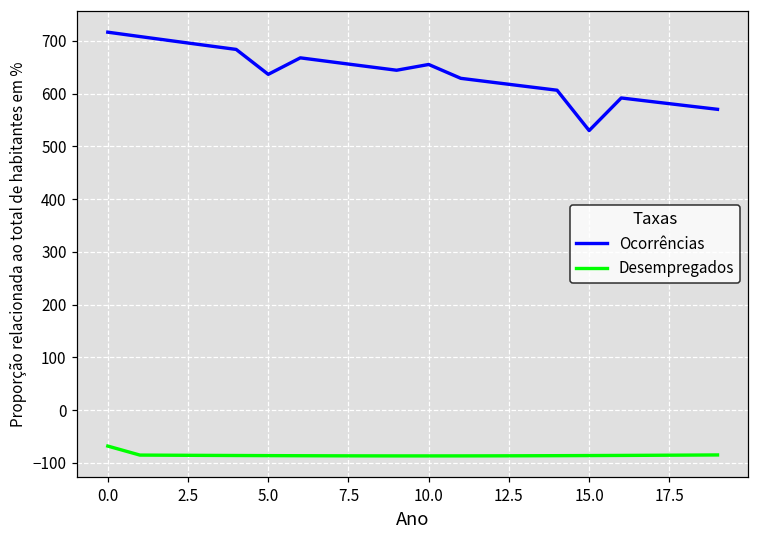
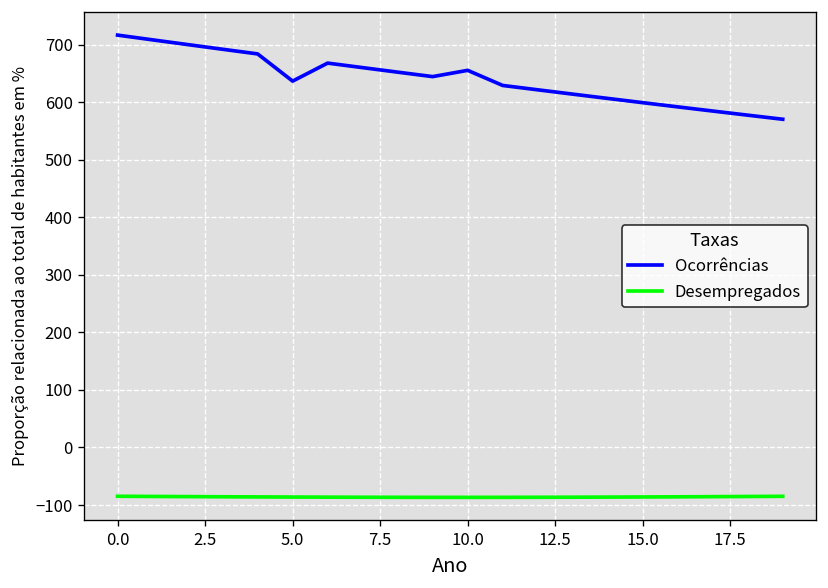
Desempregados, 0.0: -70 -> -80
Ocorrências, 15.0: 530 -> 600
